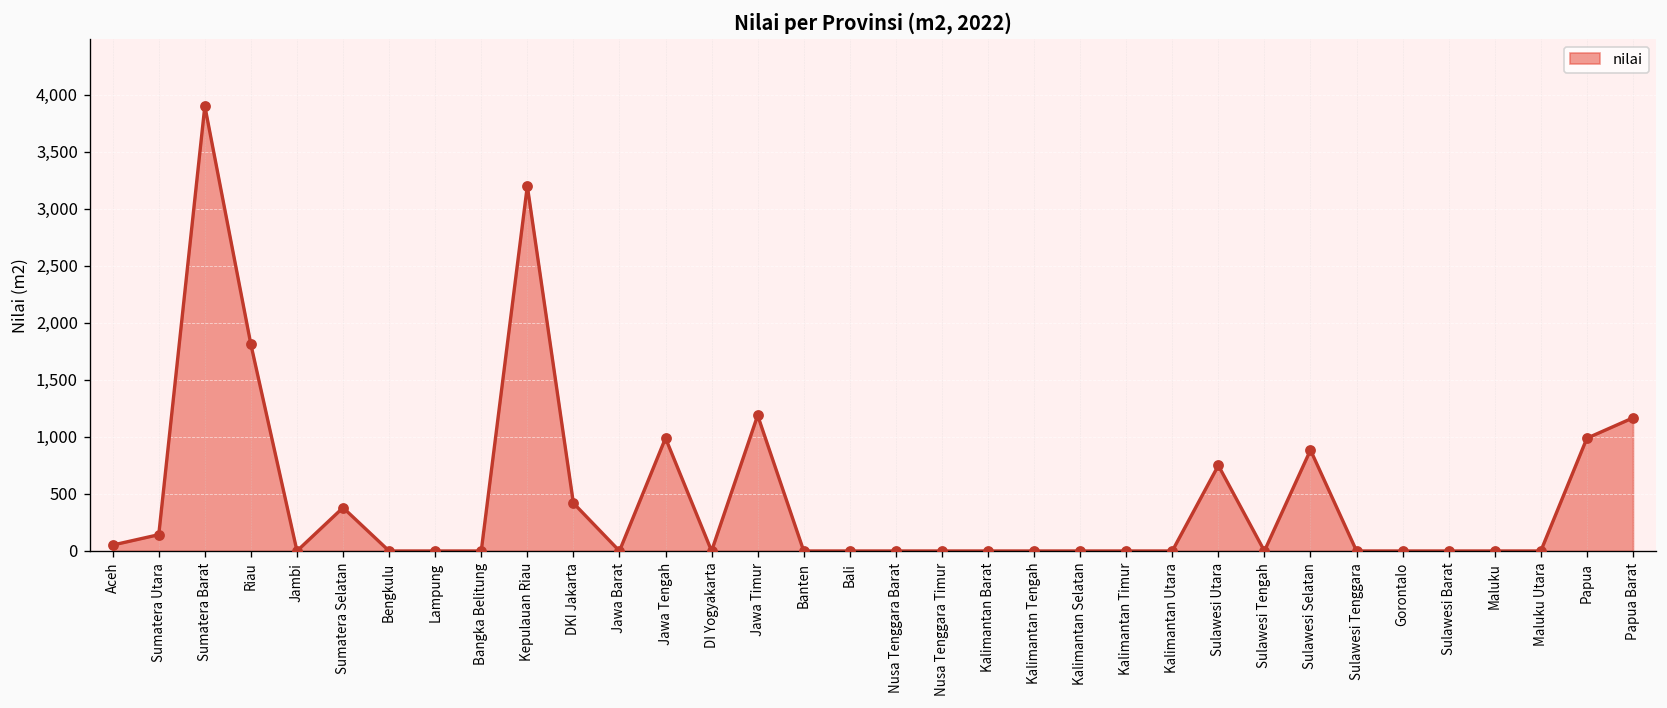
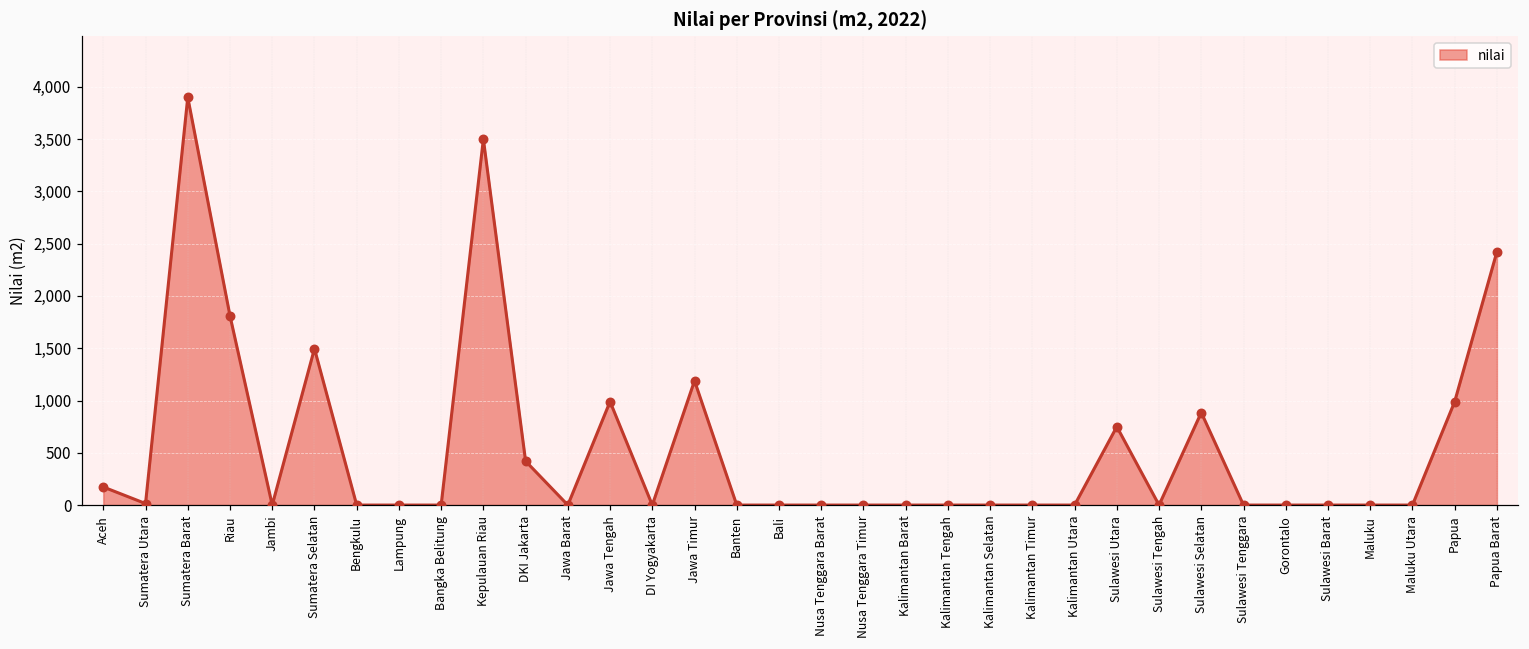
Aceh: 100 -> 200
Sumatera Utara: 100 -> 0
Sumatera Selatan: 400 -> 1,500
Kepulauan Riau: 3,200 -> 3,500
Papua Barat: 1,200 -> 2,400
